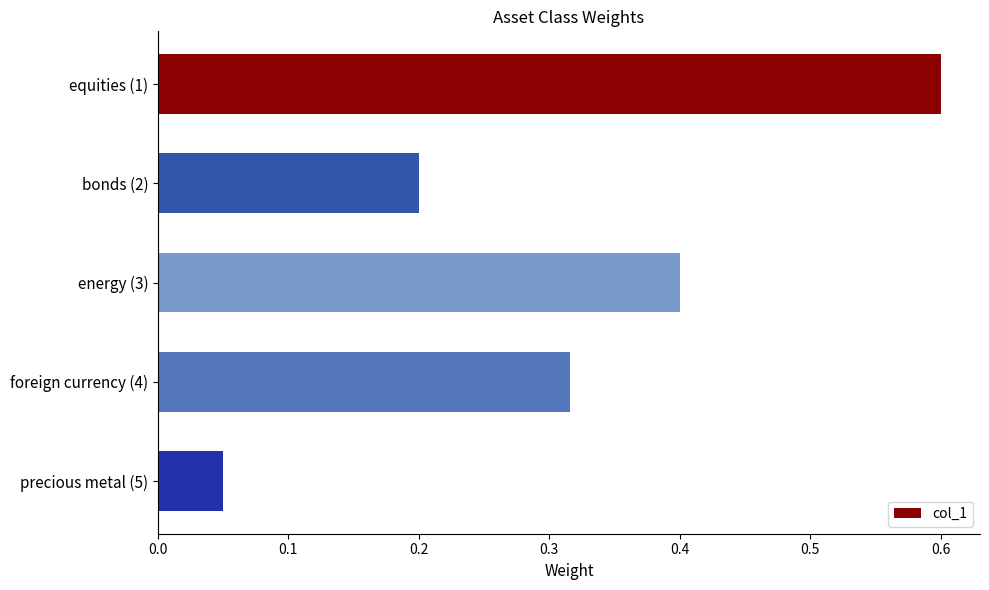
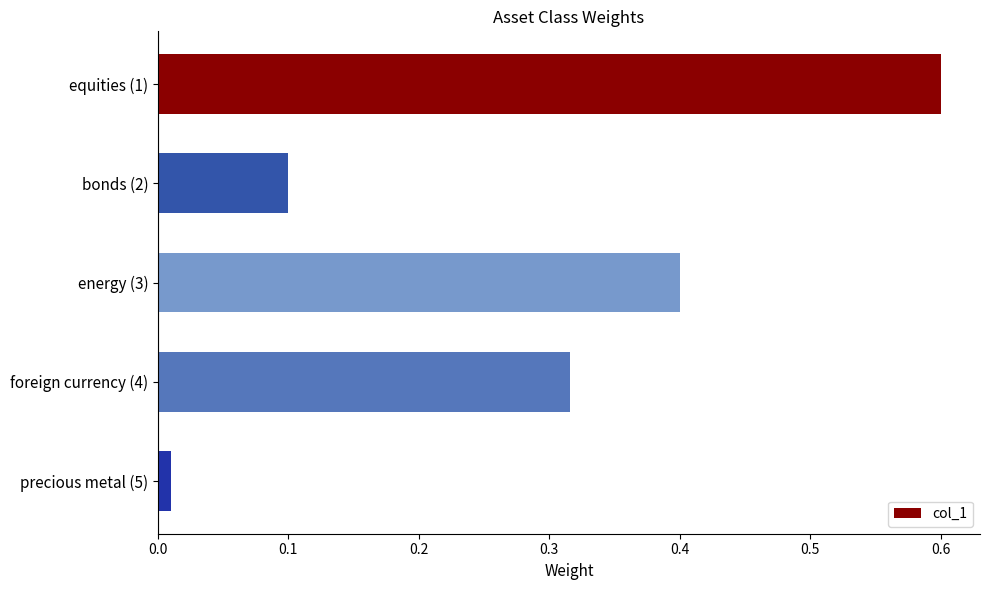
bonds (2): 0.2 -> 0.1
precious metal (5): 0.05 -> 0.01
